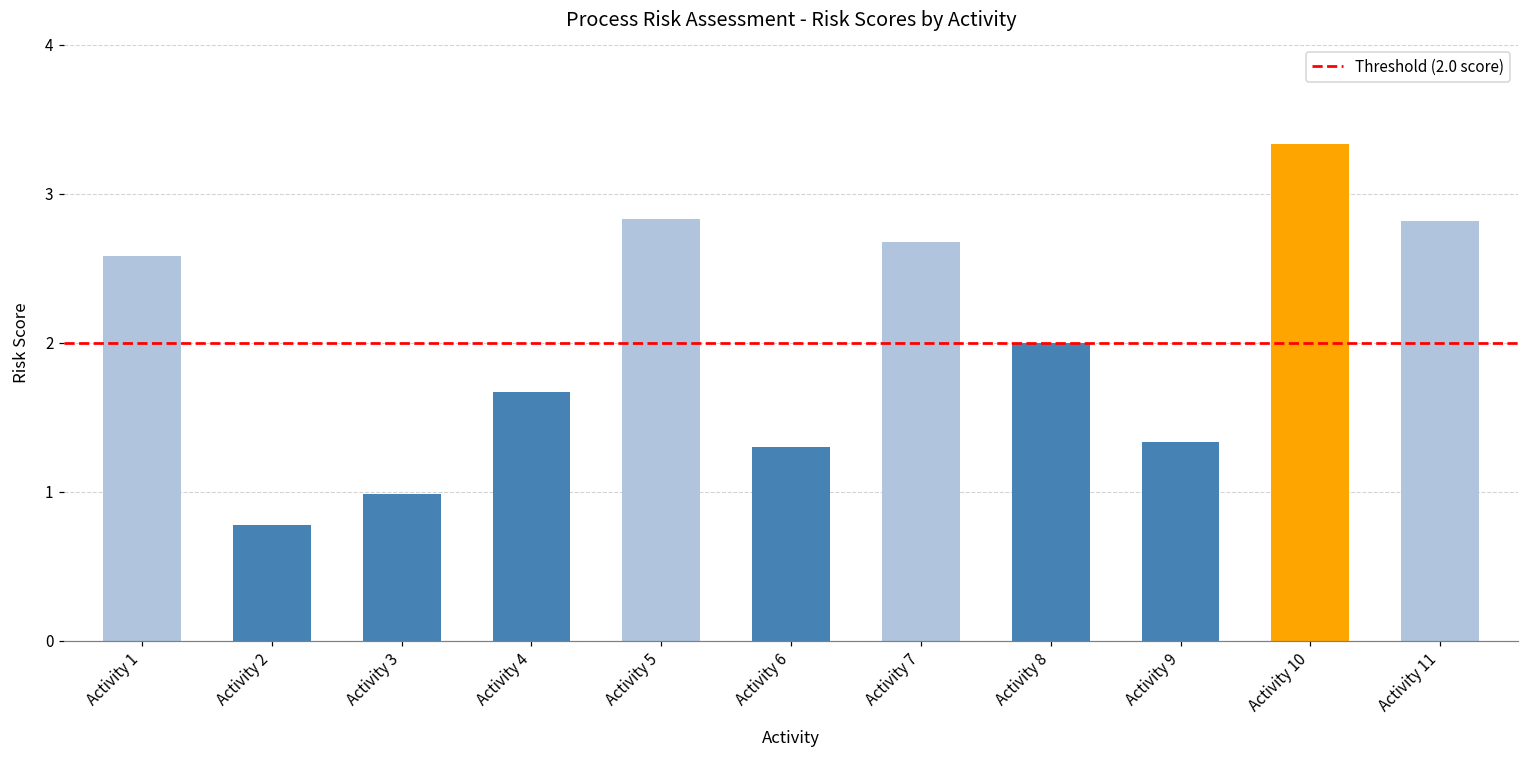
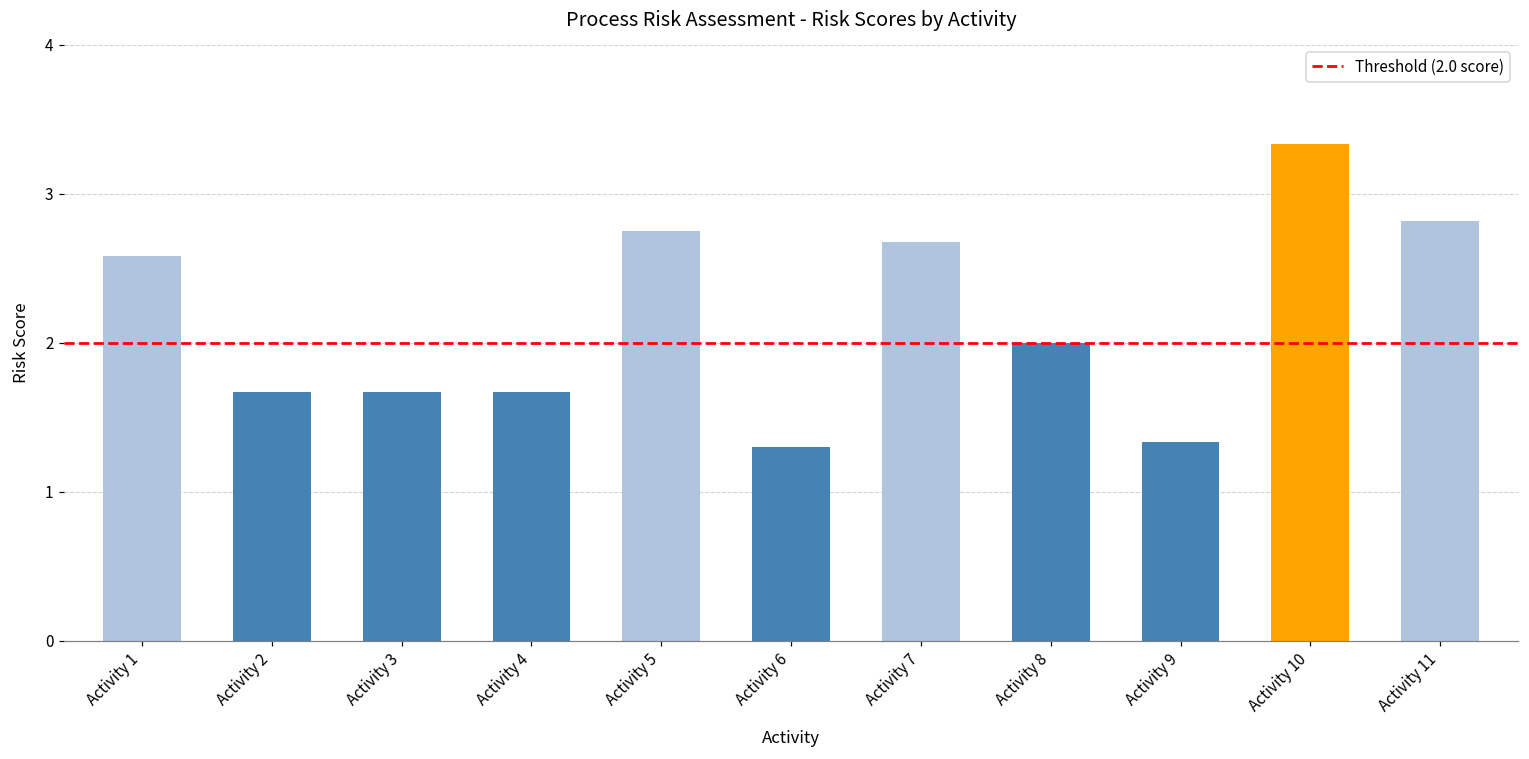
Activity 2: 0.77 -> 1.67
Activity 3: 0.99 -> 1.67
Activity 5: 2.83 -> 2.75
